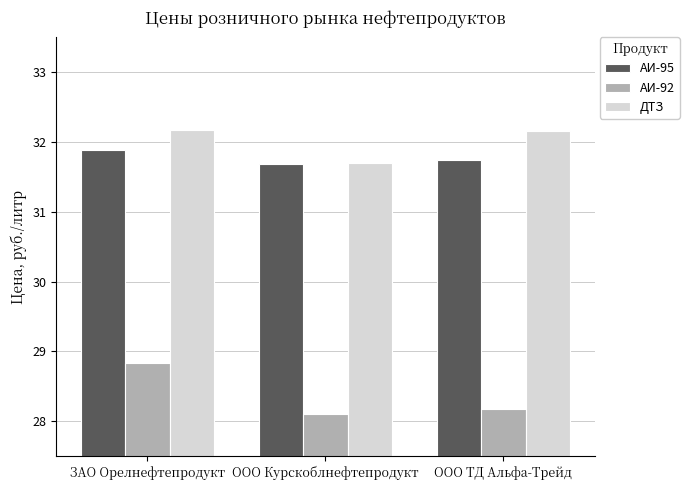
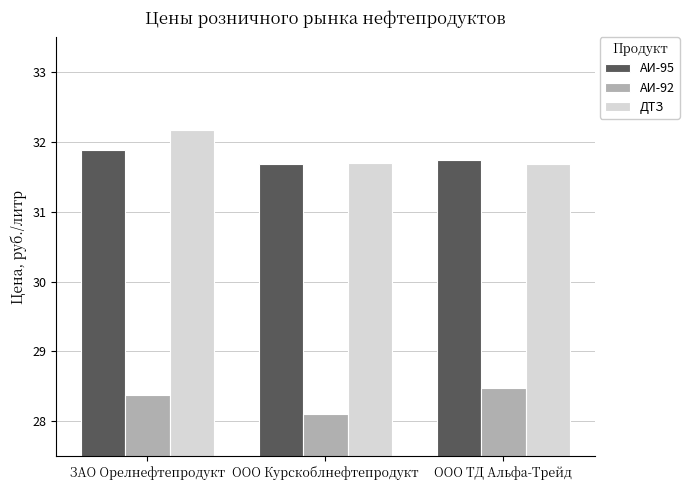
АИ-92, ЗАО Орелнефтепродукт: 28.8 -> 28.4
АИ-92, ООО ТД Альфа-Трейд: 28.2 -> 28.5
ДТЗ, ООО ТД Альфа-Трейд: 32.2 -> 31.7
